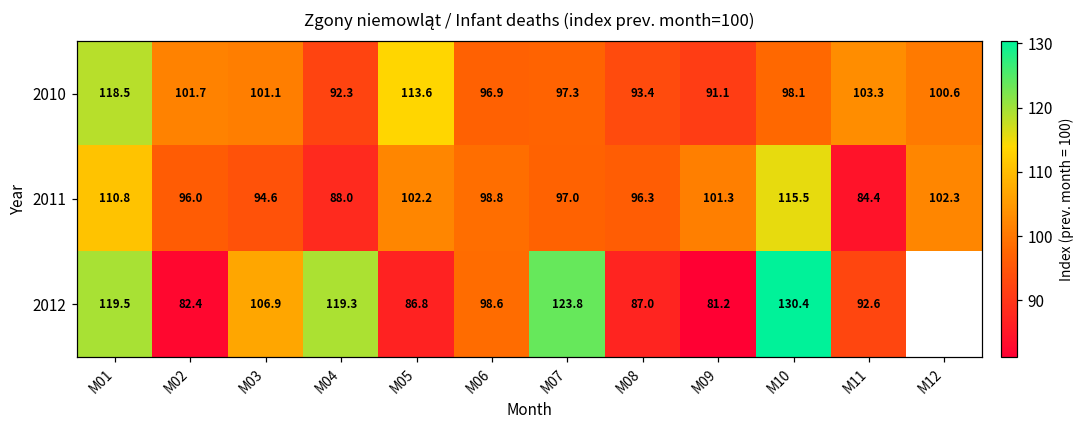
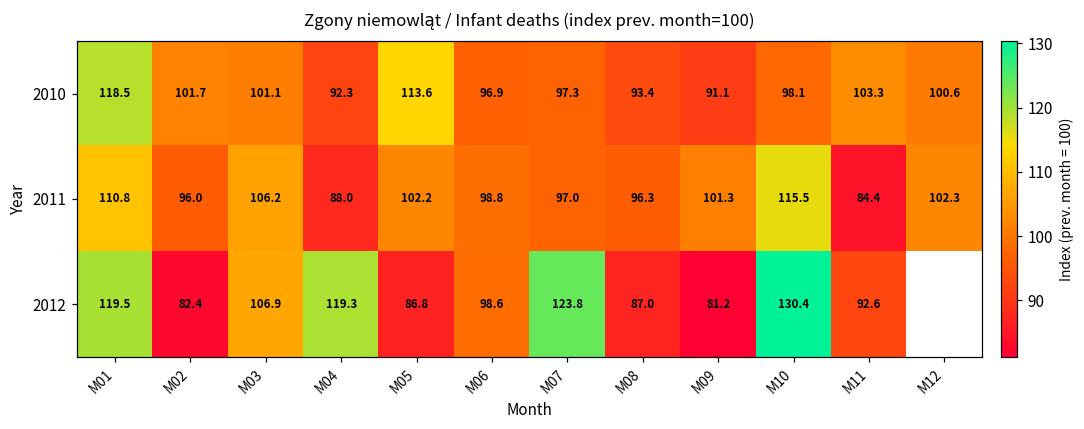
2011, M03: 94.6 -> 106.2
